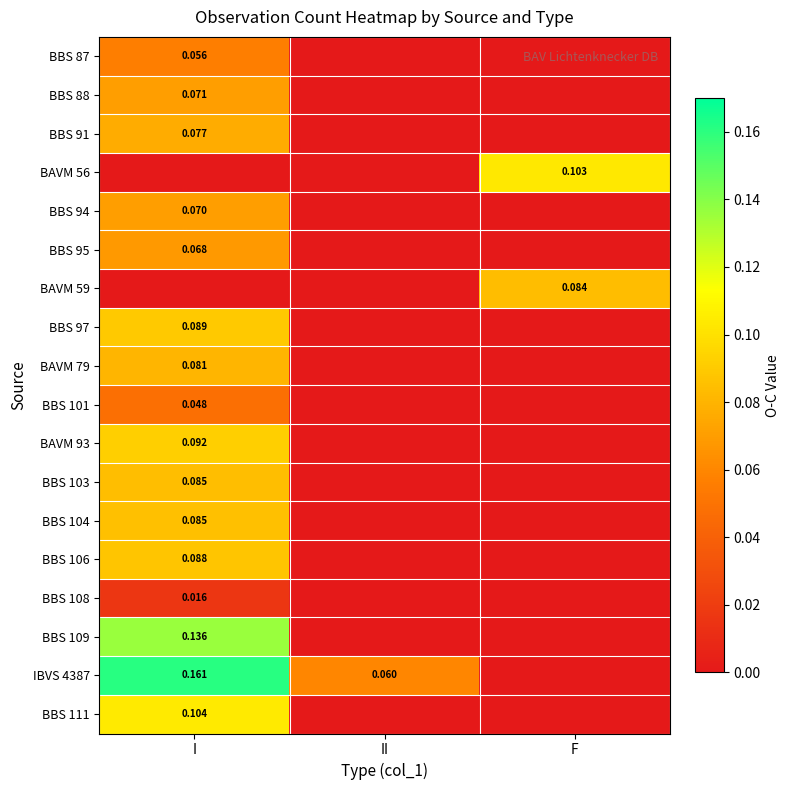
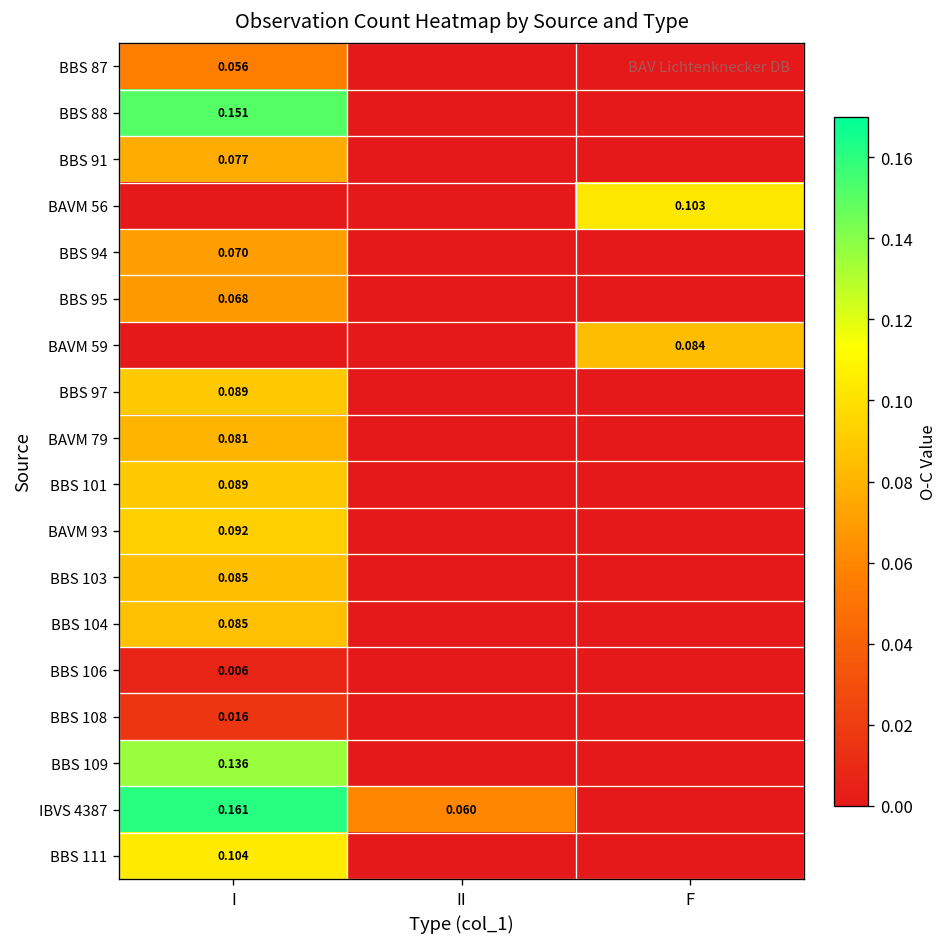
BBS 88, I: 0.071 -> 0.151
BBS 101, I: 0.048 -> 0.089
BBS 106, I: 0.088 -> 0.006
